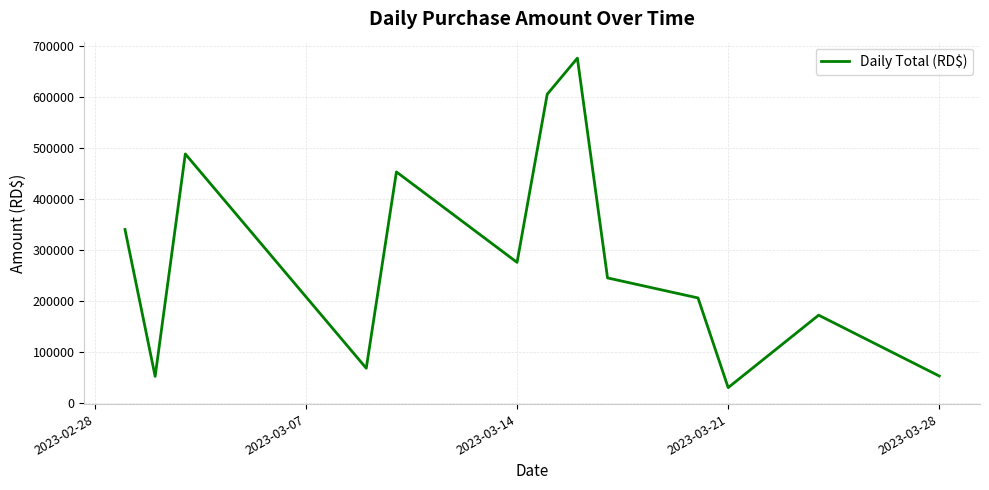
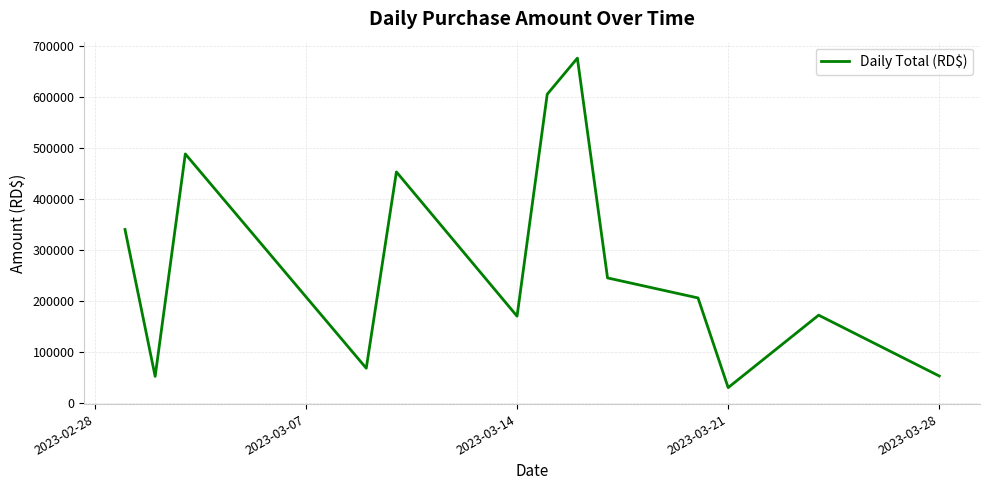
2023-03-14: 280000 -> 170000
